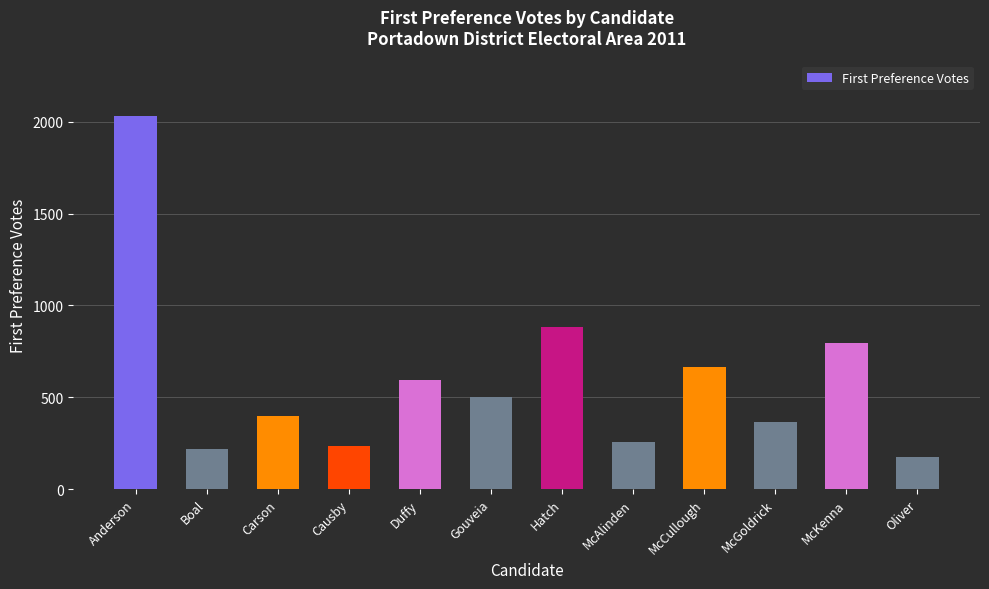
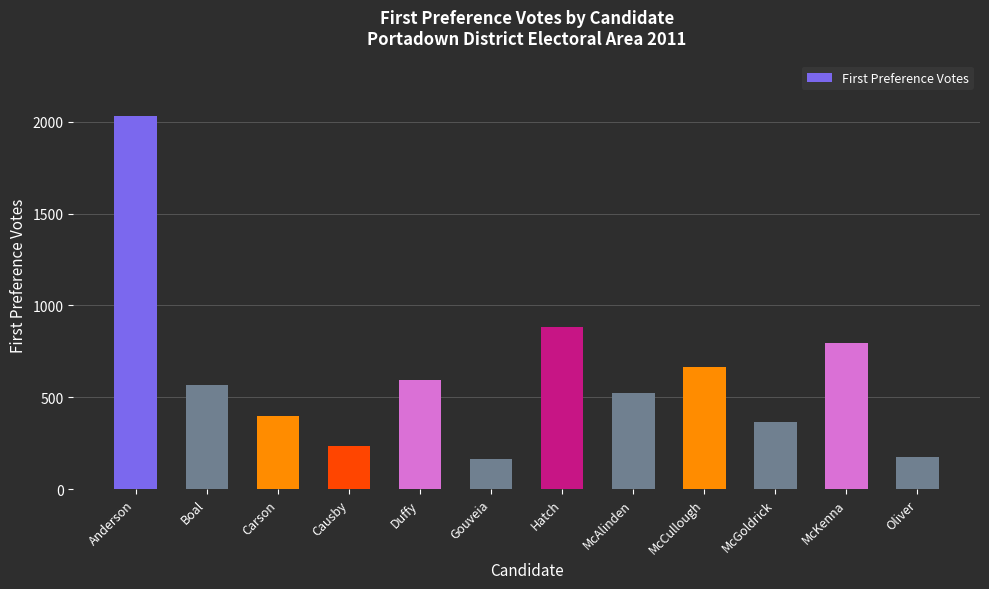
Boal: 220 -> 570
Gouveia: 500 -> 160
McAlinden: 260 -> 520
